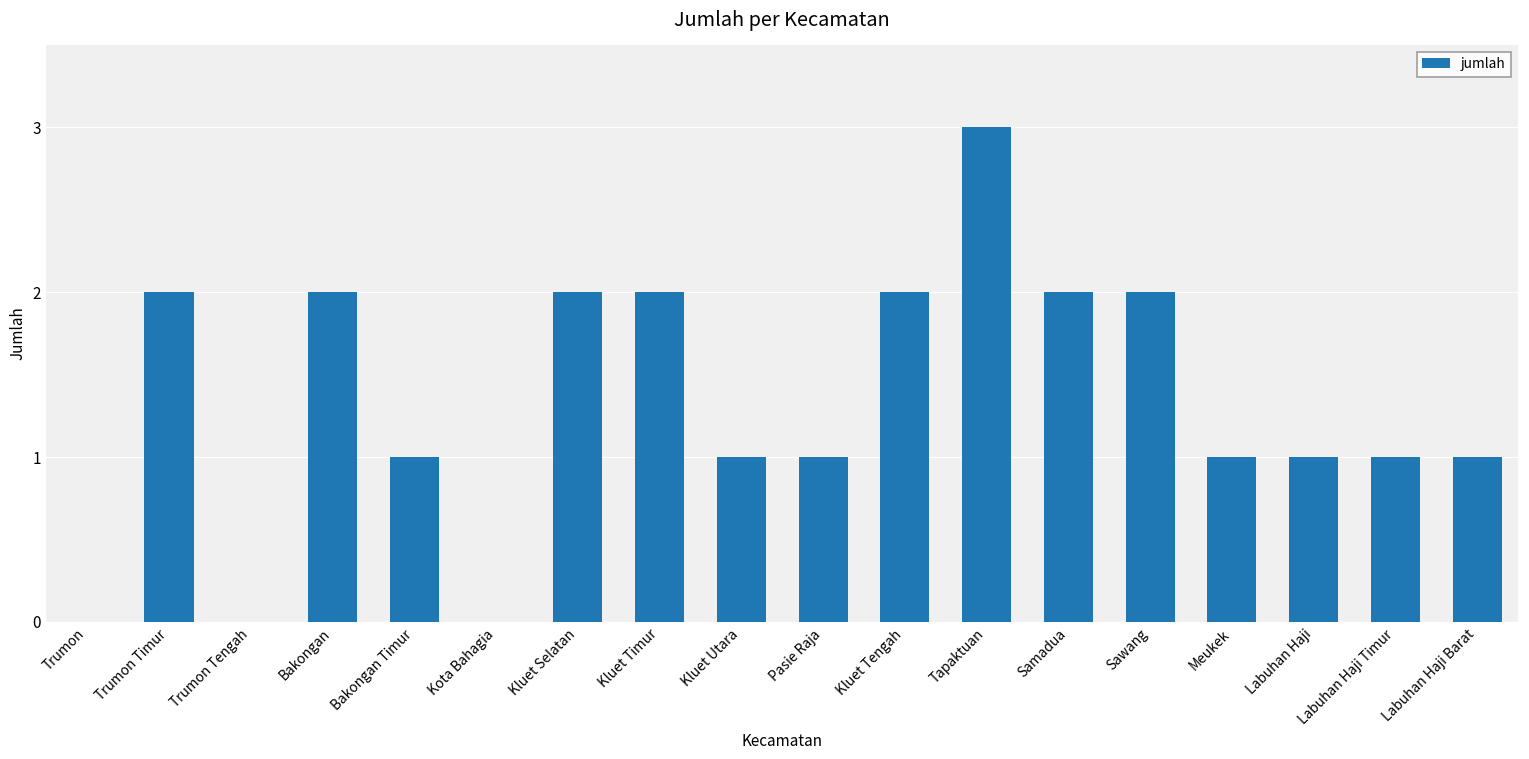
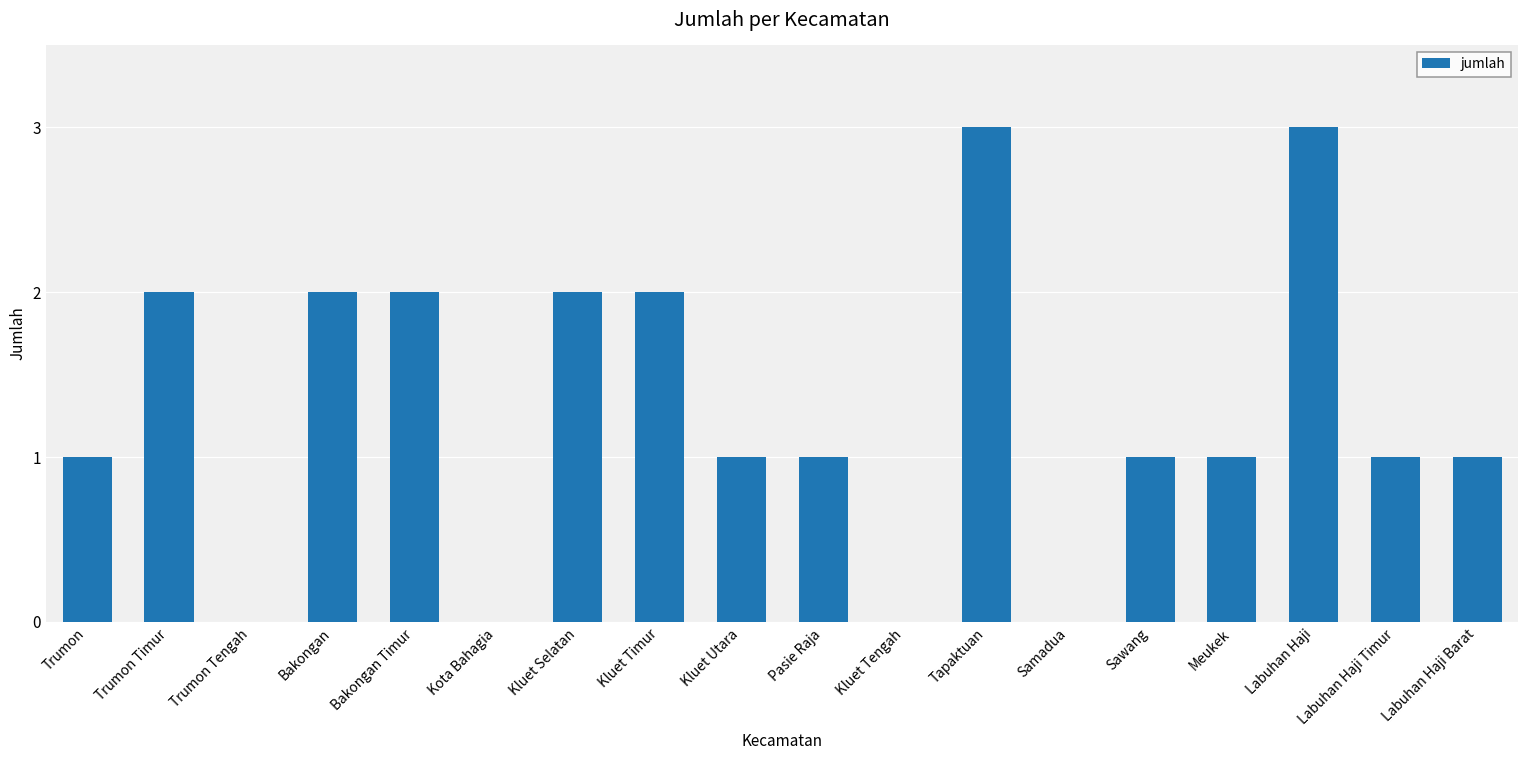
Trumon: 0 -> 1
Bakongan Timur: 1 -> 2
Kluet Tengah: 2 -> 0
Samadua: 2 -> 0
Sawang: 2 -> 1
Labuhan Haji: 1 -> 3
